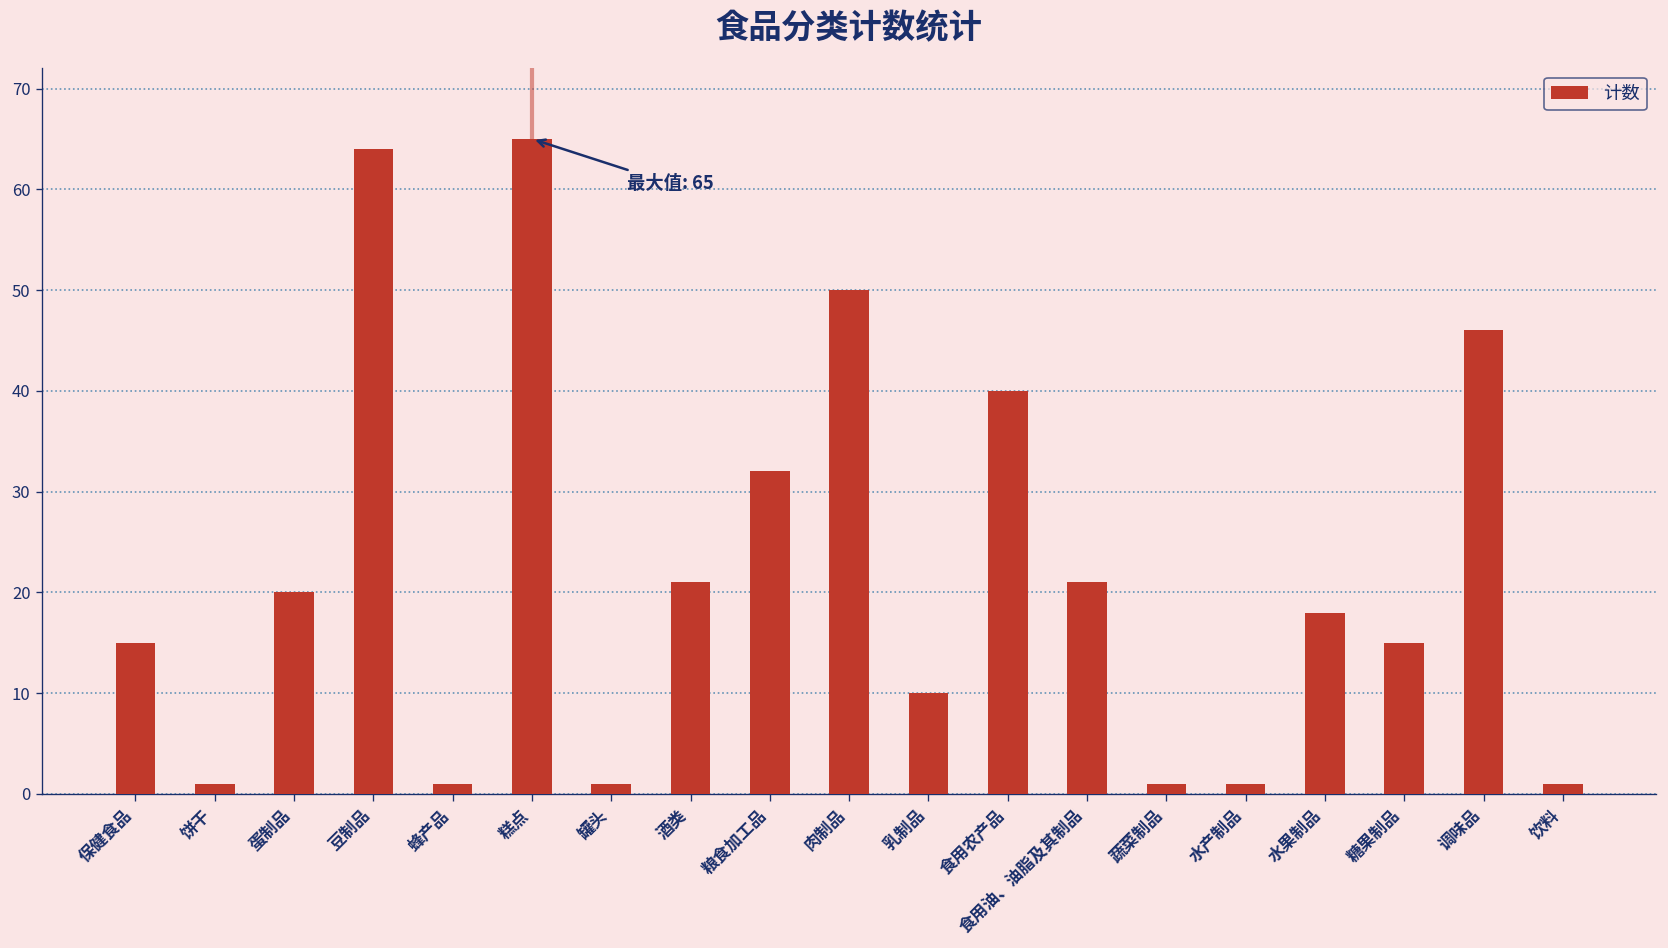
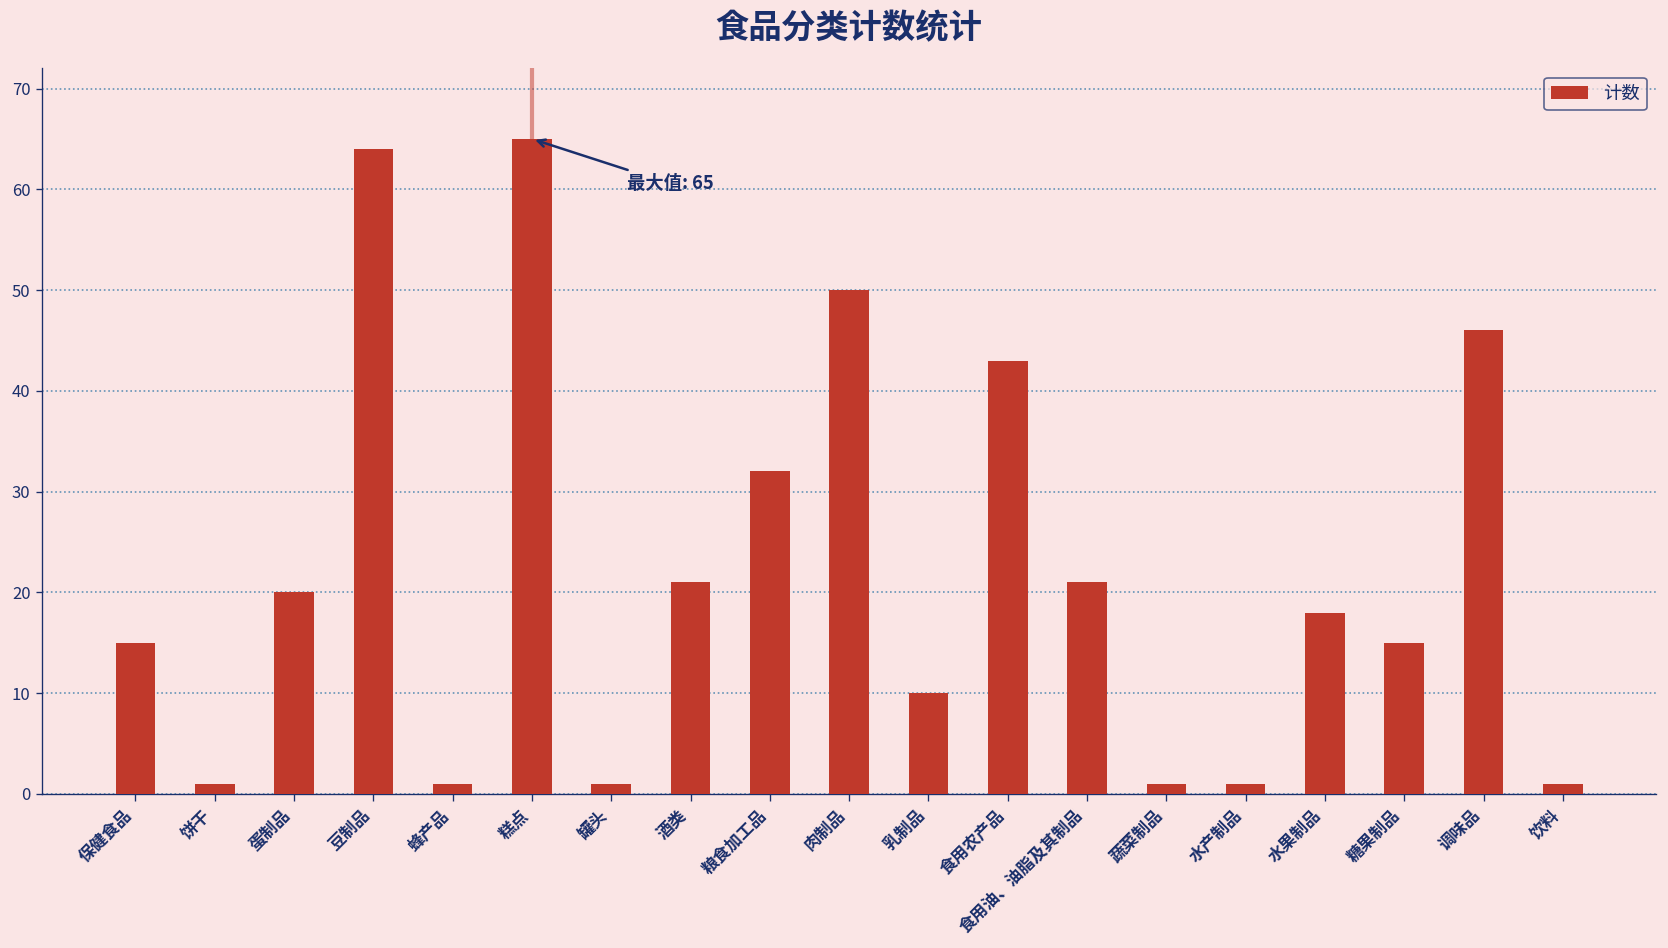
食用农产品: 40 -> 43
